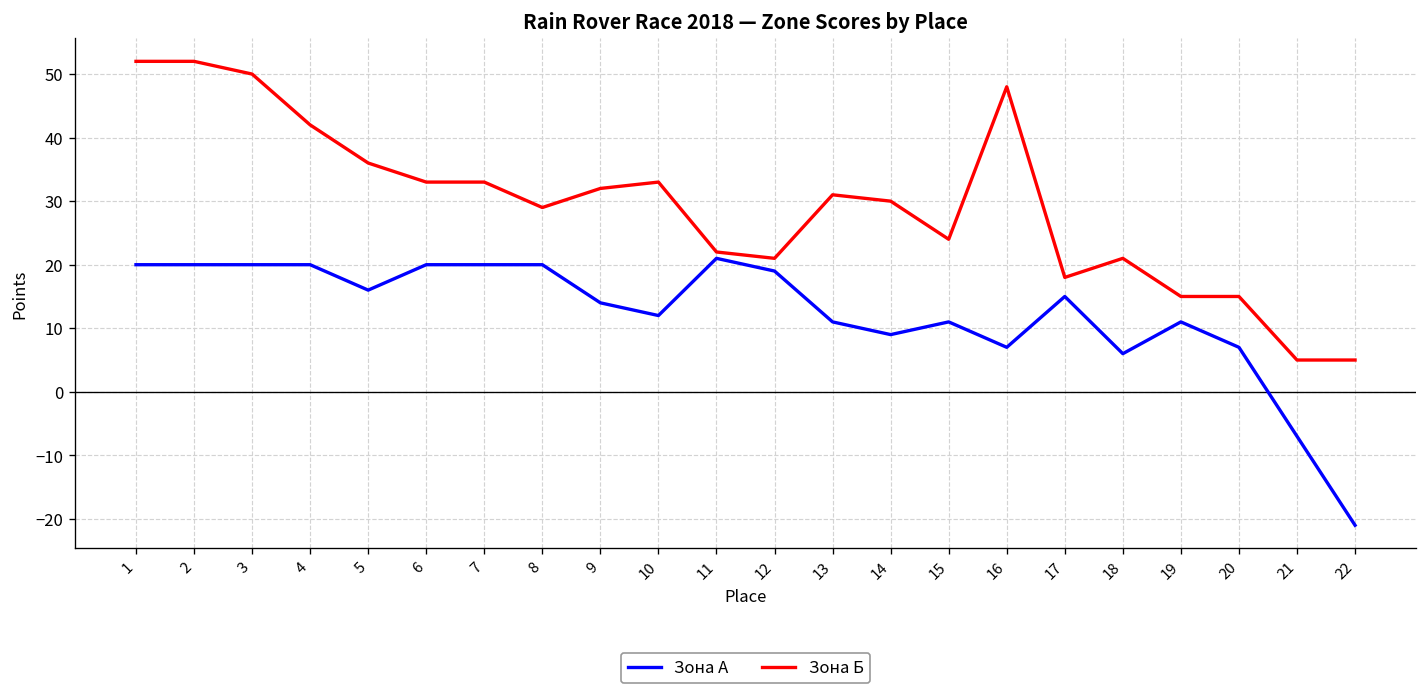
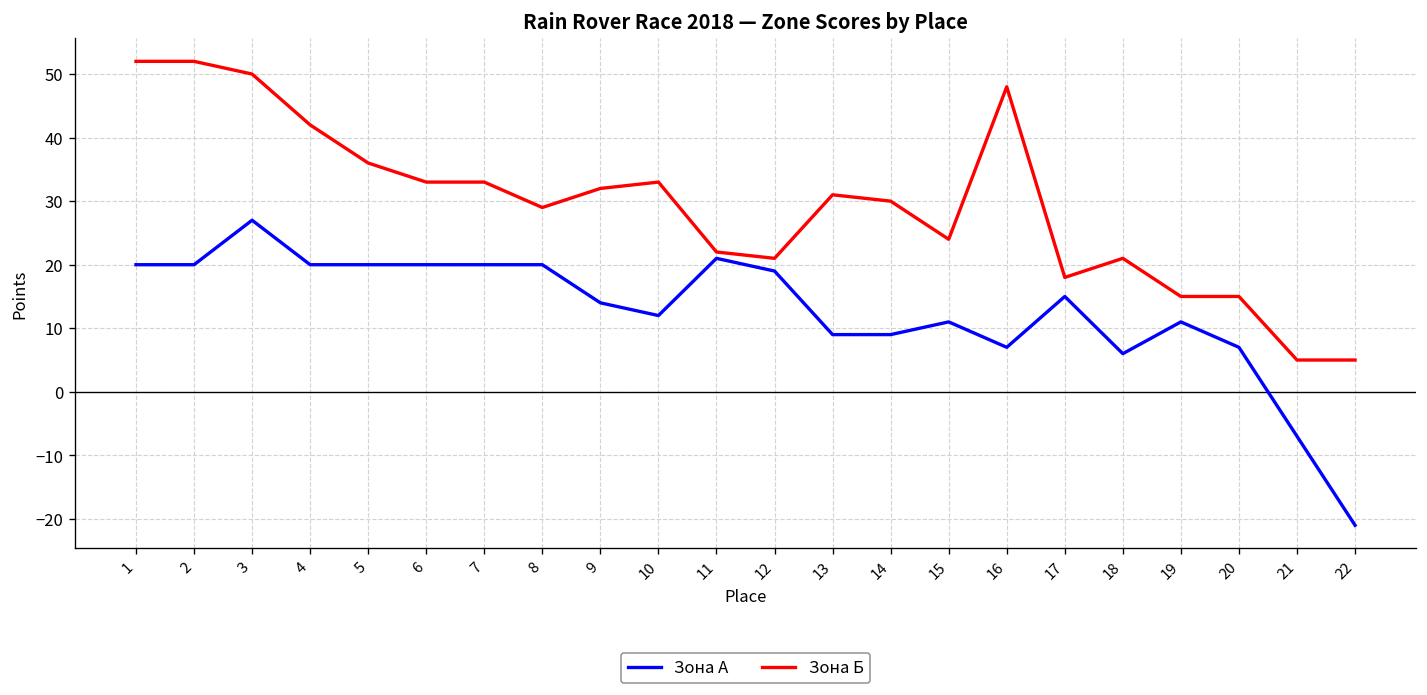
Зона А, 3: 20 -> 27
Зона А, 5: 16 -> 20
Зона А, 13: 11 -> 9
